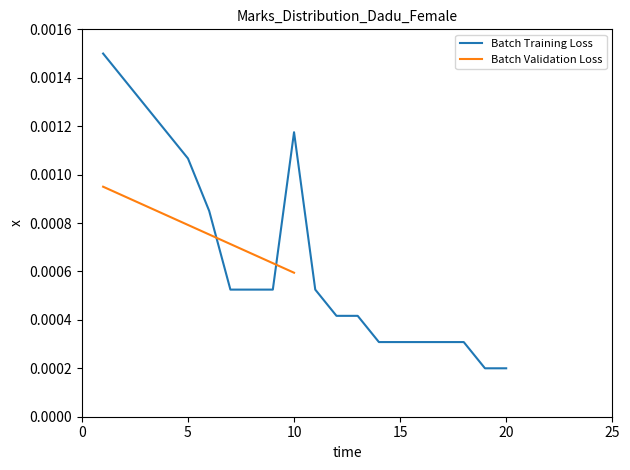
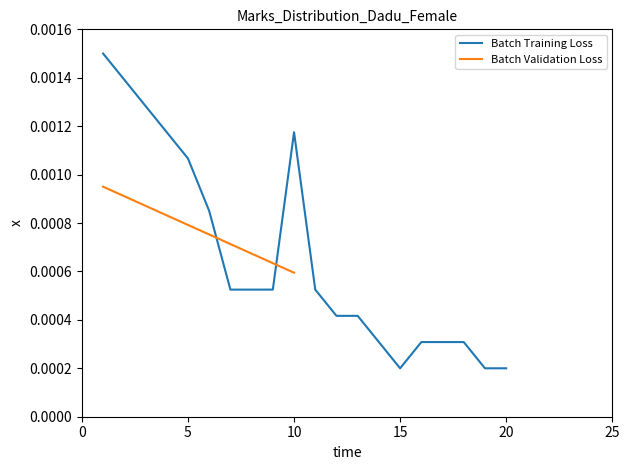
Batch Training Loss, 15: 0.00031 -> 0.00020
